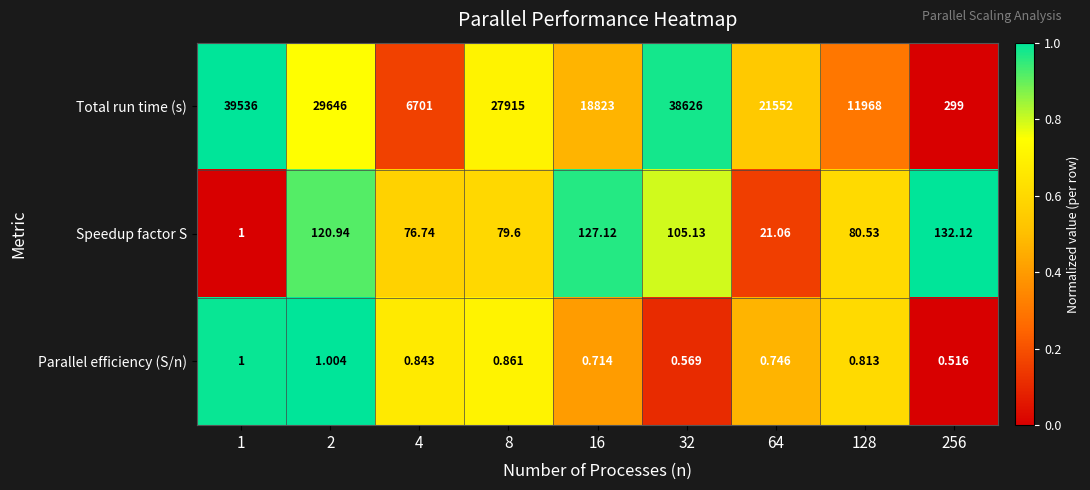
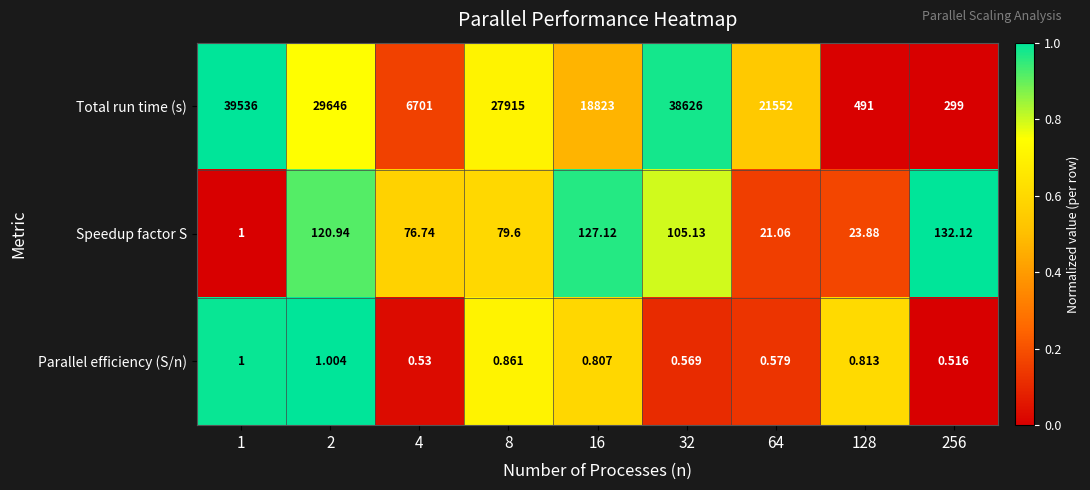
Total run time (s), 128: 11968 -> 491
Speedup factor S, 128: 80.53 -> 23.88
Parallel efficiency (S/n), 4: 0.843 -> 0.53
Parallel efficiency (S/n), 16: 0.714 -> 0.807
Parallel efficiency (S/n), 64: 0.746 -> 0.579
